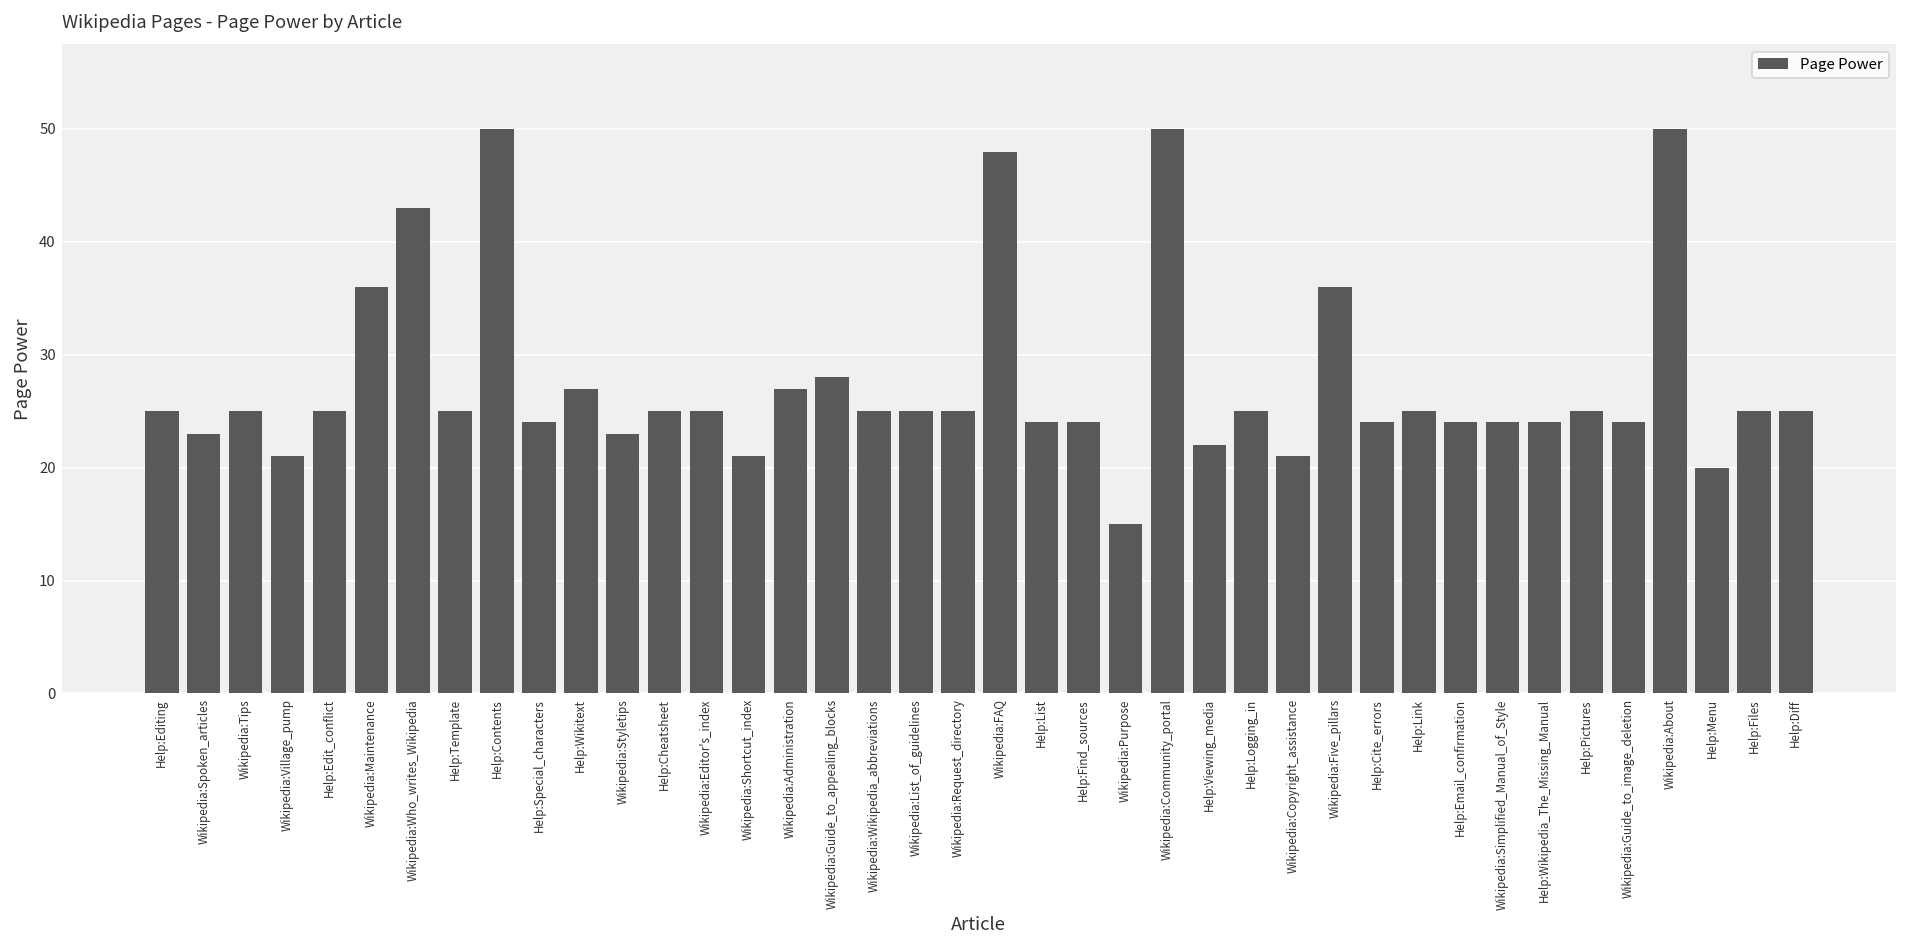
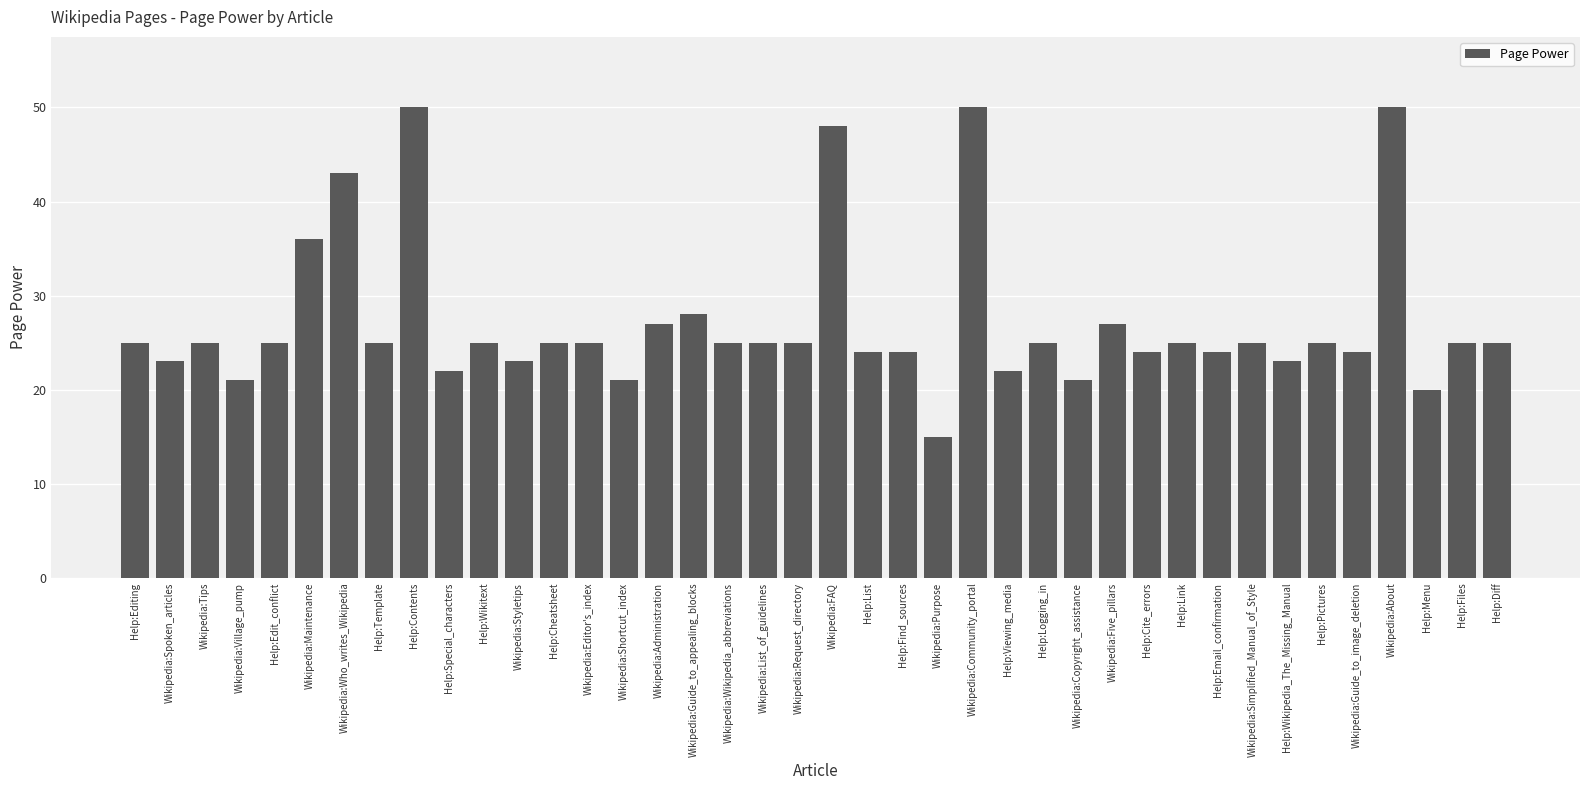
Help:Special_characters: 24 -> 22
Help:Wikitext: 27 -> 25
Wikipedia:Five_pillars: 36 -> 27
Wikipedia:Simplified_Manual_of_Style: 24 -> 25
Help:Wikipedia_The_Missing_Manual: 24 -> 23
